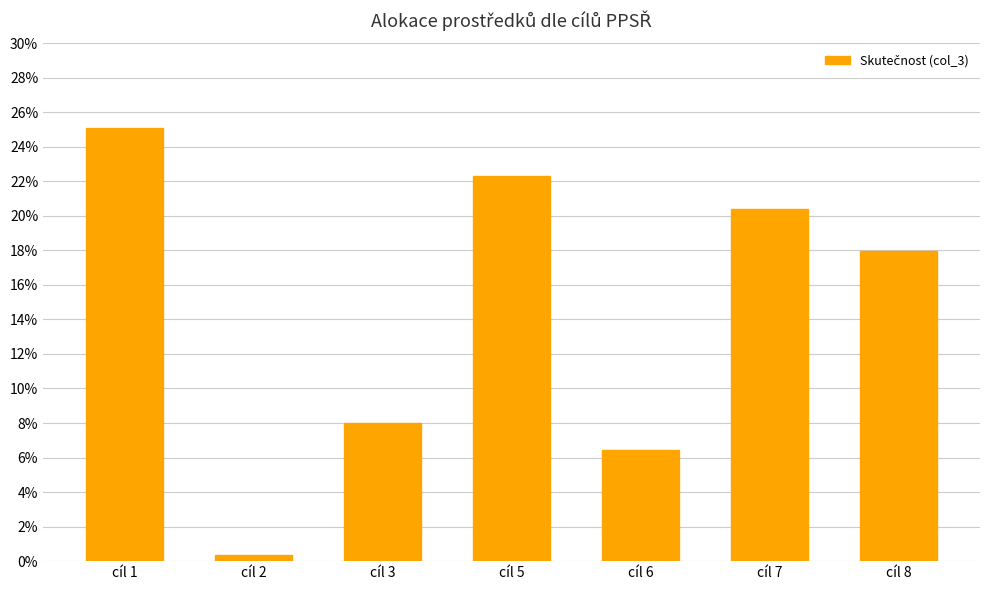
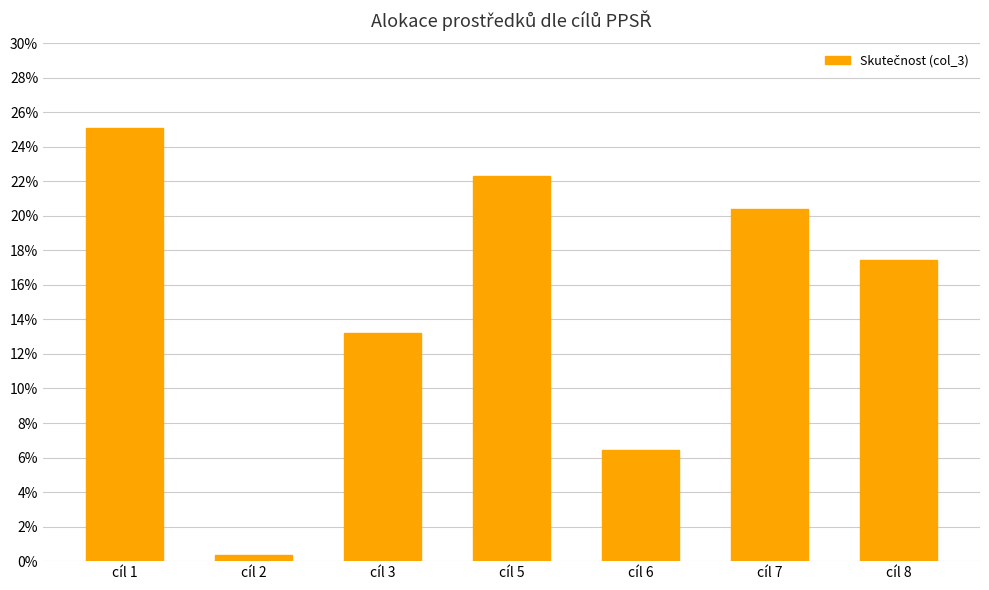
cíl 3: 8.0% -> 13.2%
cíl 8: 18.0% -> 17.5%
